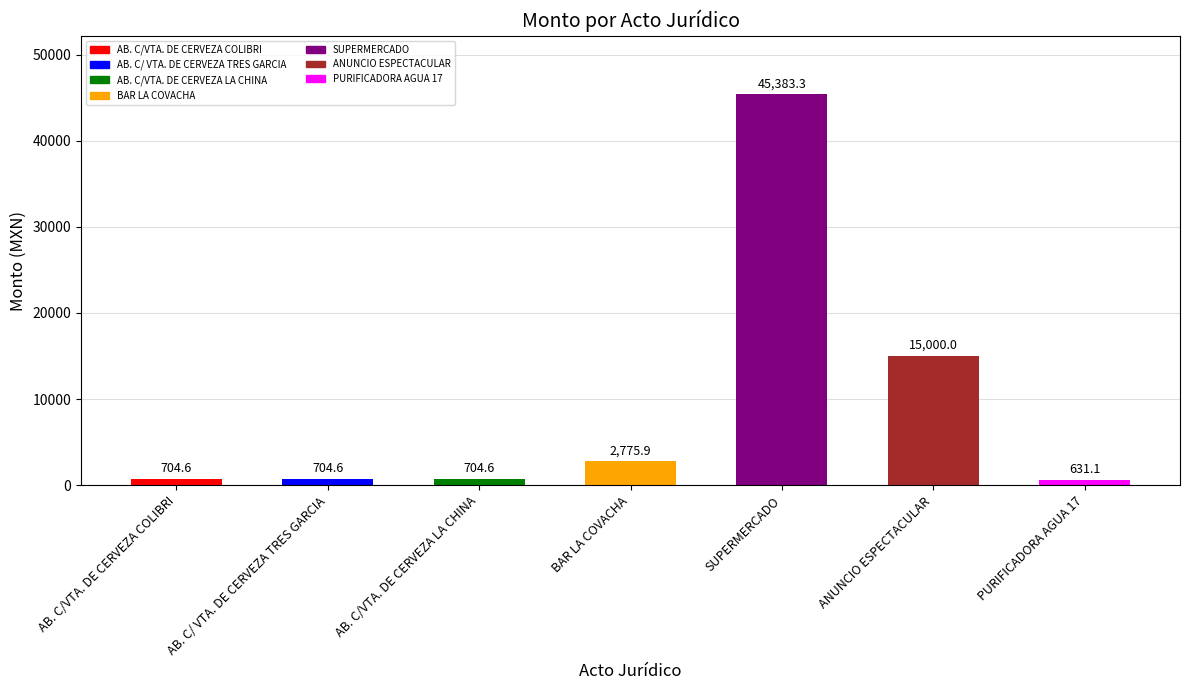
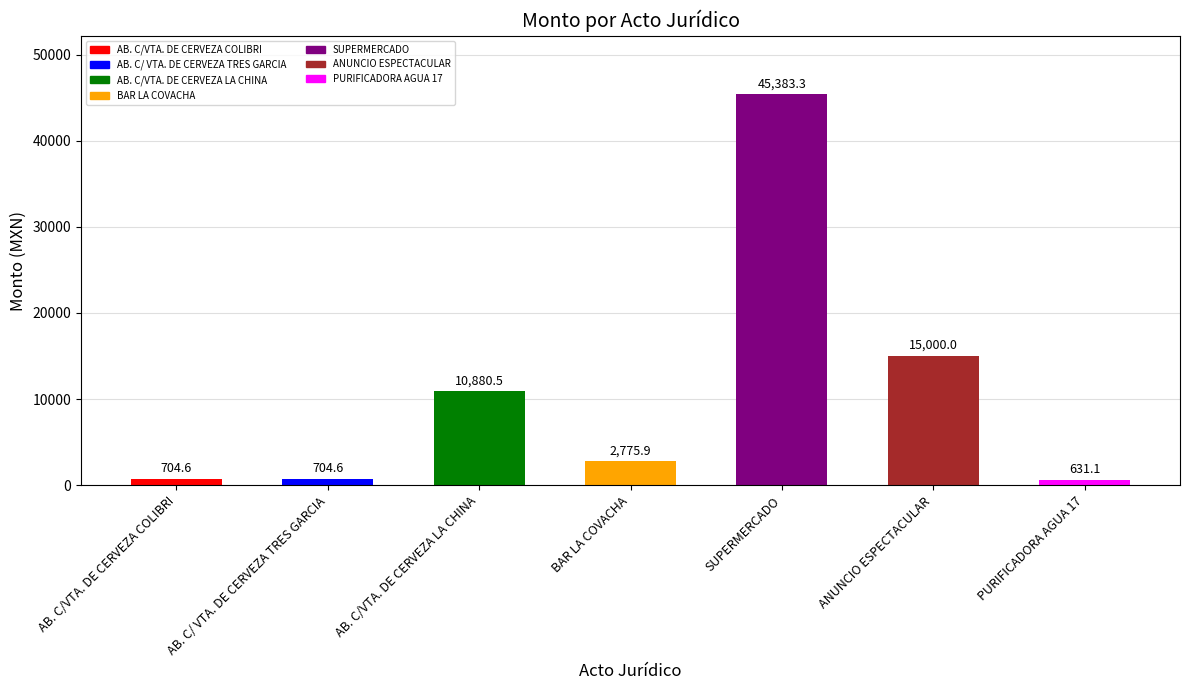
AB. C/VTA. DE CERVEZA LA CHINA: 704.6 -> 10,880.5
